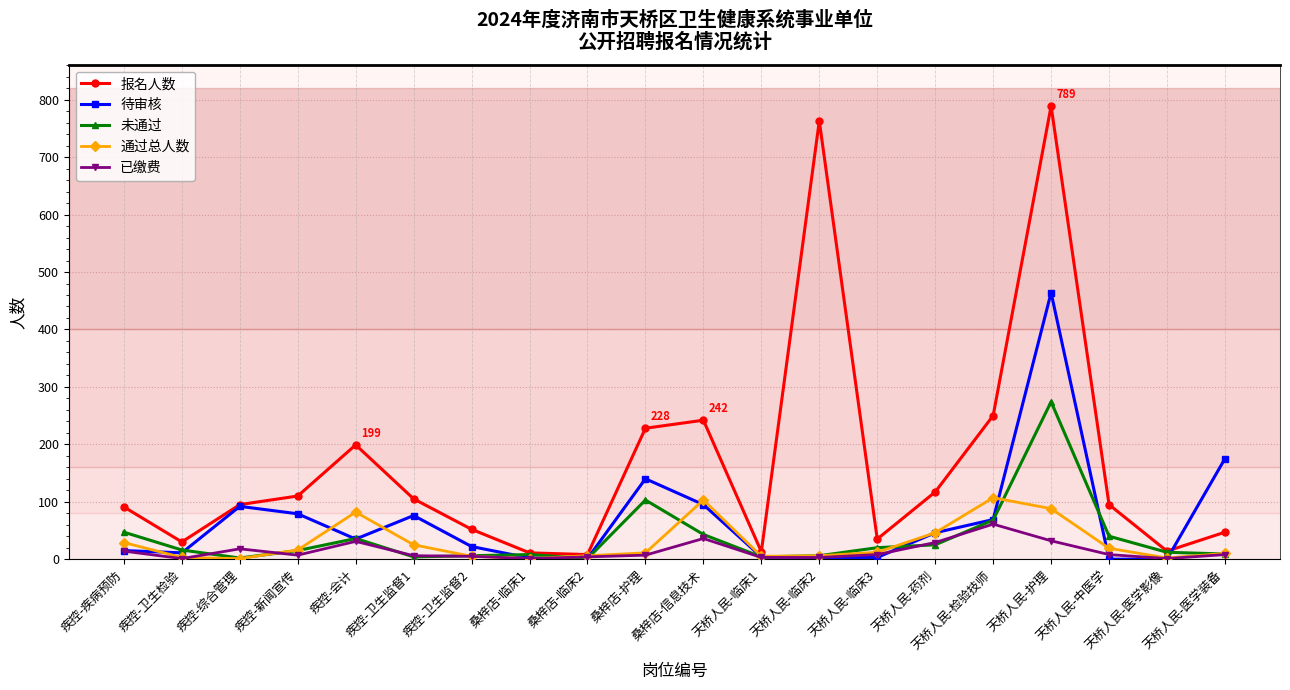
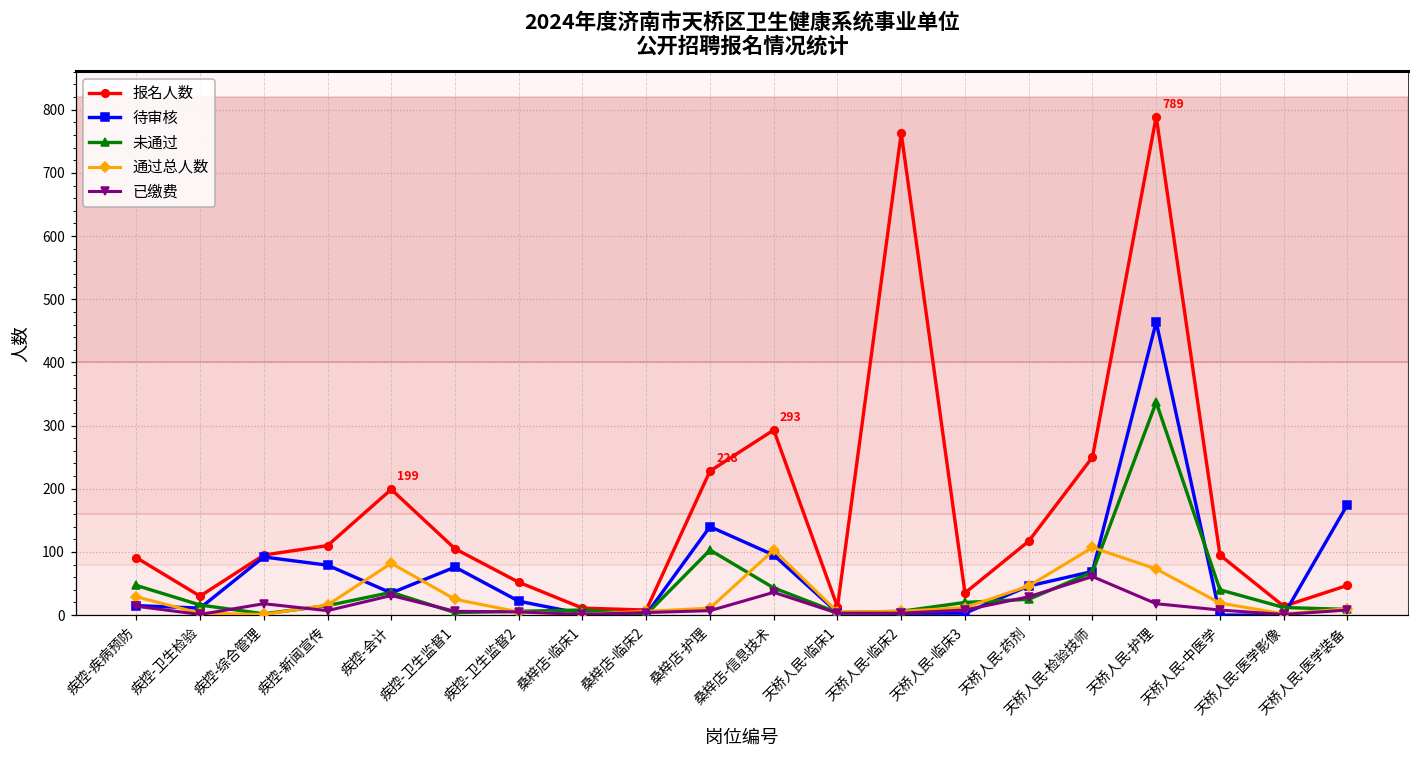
报名人数, 桑梓店-信息技术: 242 -> 293
未通过, 天桥人民-护理: 270 -> 340
通过总人数, 天桥人民-护理: 90 -> 70
已缴费, 天桥人民-护理: 30 -> 20
